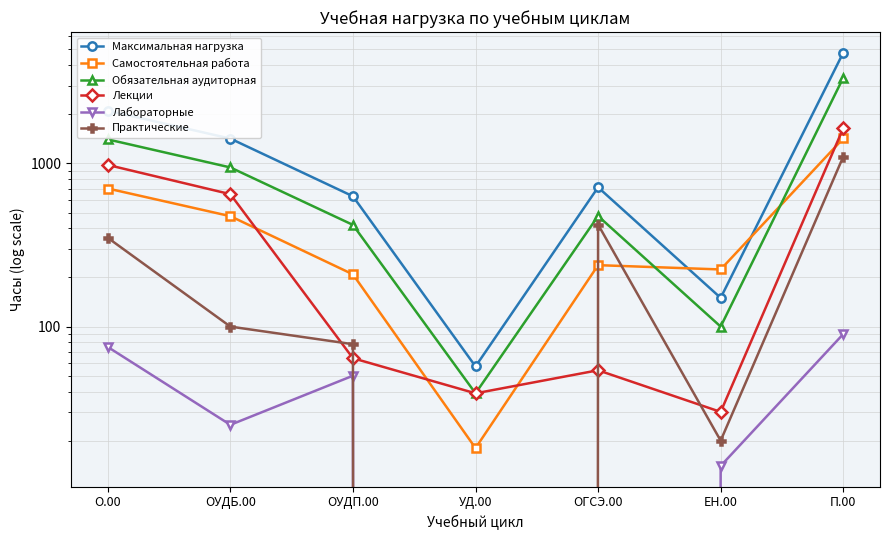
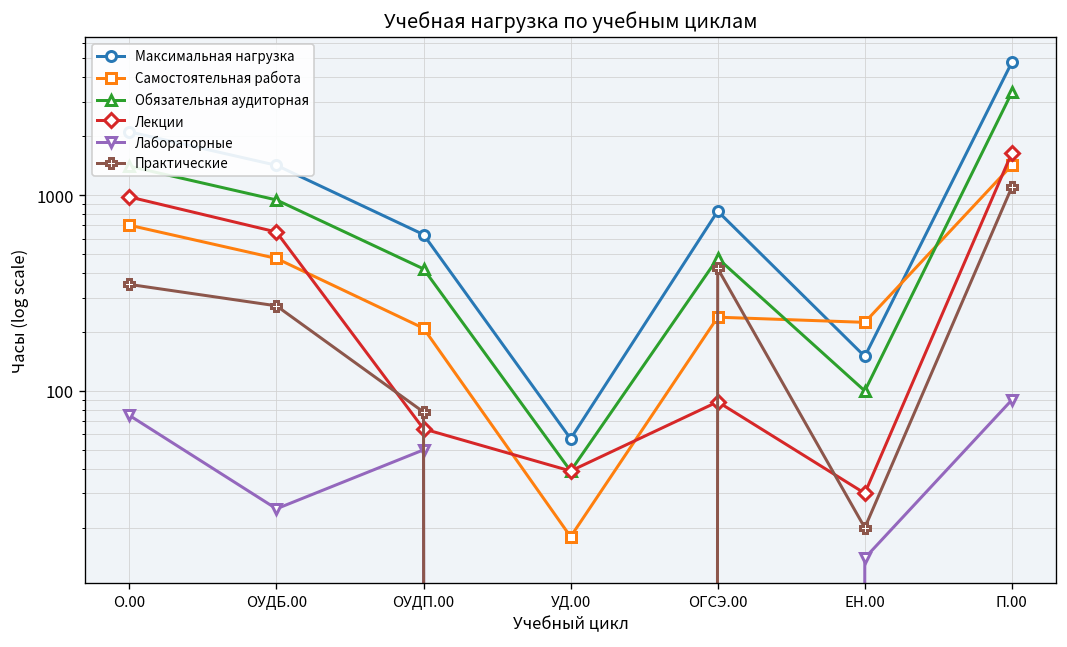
Практические, ОУДБ.00: 100 -> 270
Максимальная нагрузка, ОГСЭ.00: 700 -> 800
Лекции, ОГСЭ.00: 54 -> 90
